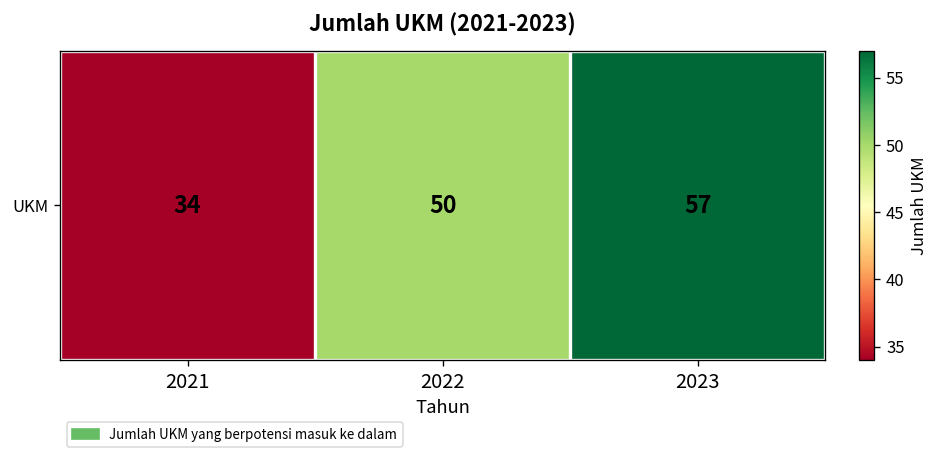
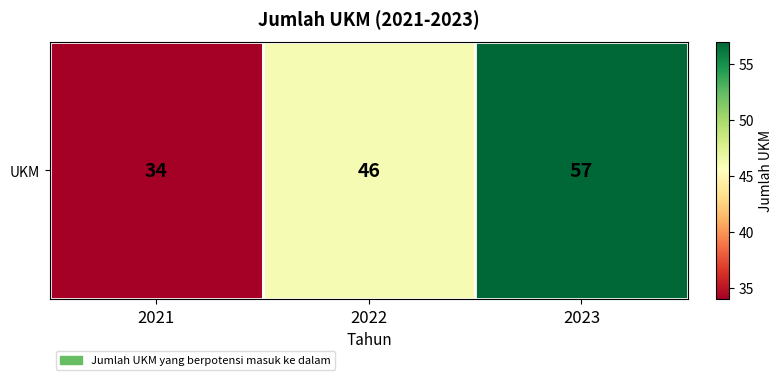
UKM, 2022: 50 -> 46
